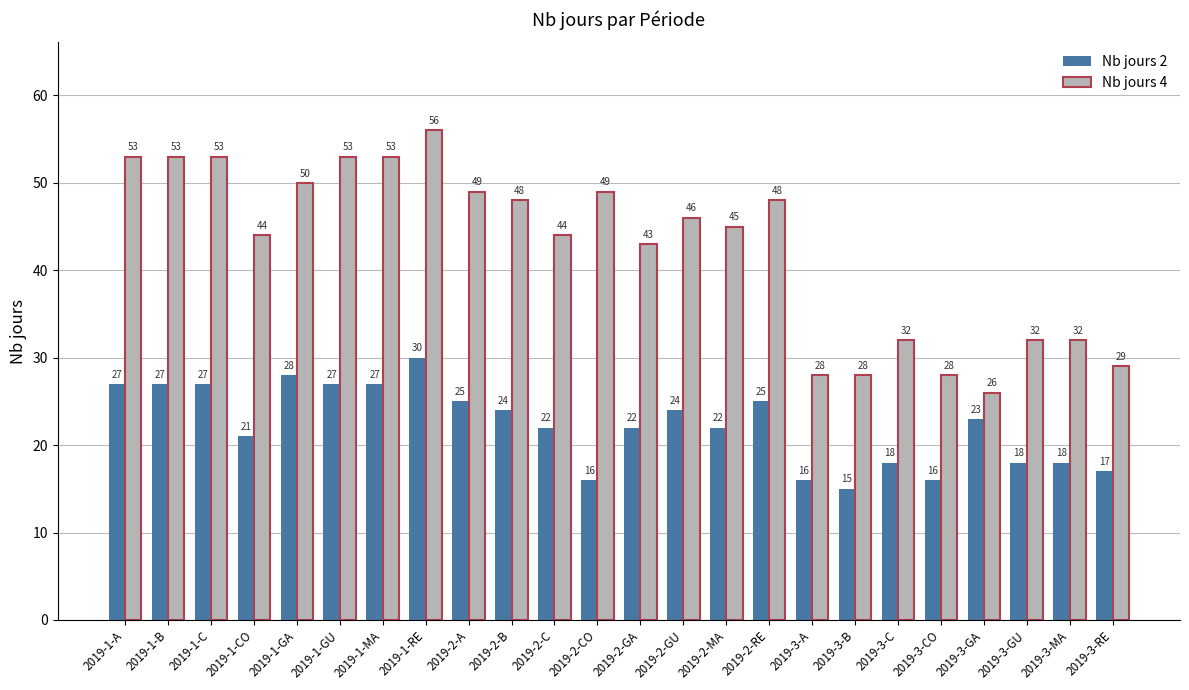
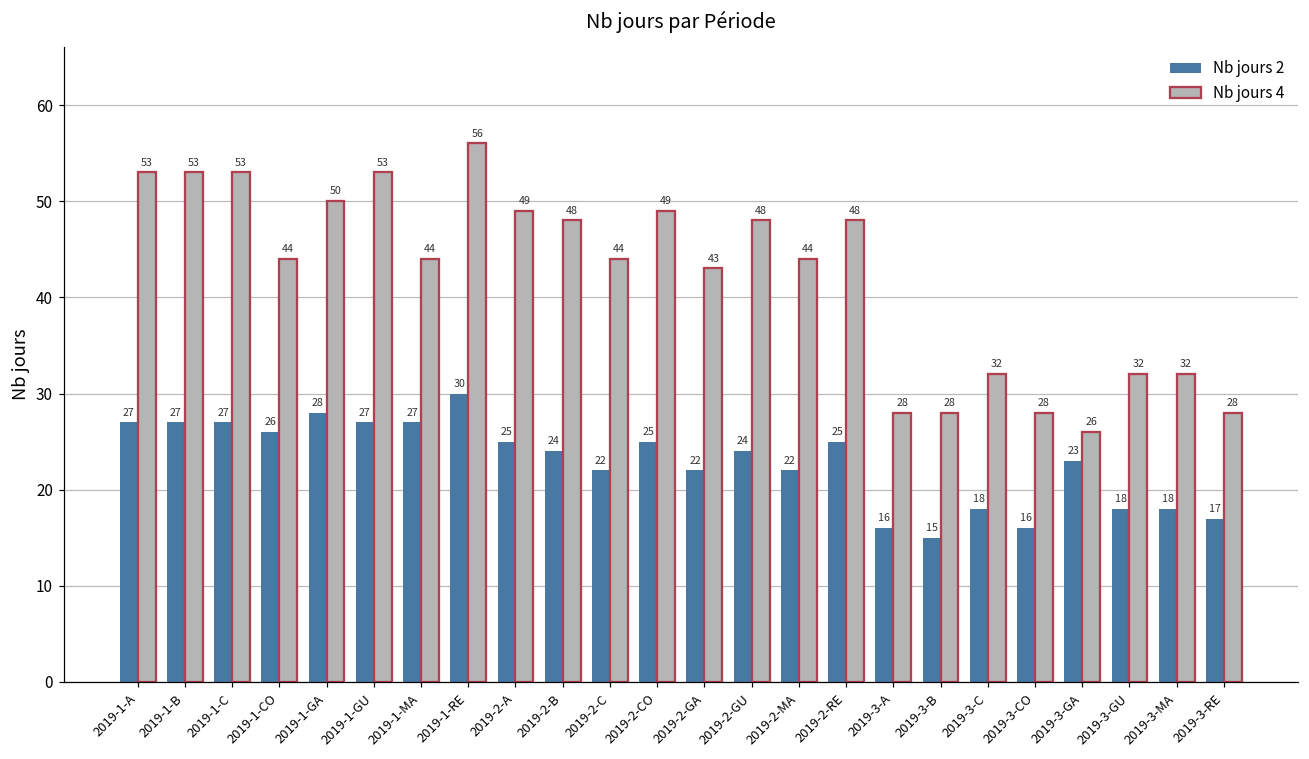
Nb jours 2, 2019-1-CO: 21 -> 26
Nb jours 4, 2019-1-MA: 53 -> 44
Nb jours 2, 2019-2-CO: 16 -> 25
Nb jours 4, 2019-2-GU: 46 -> 48
Nb jours 4, 2019-2-MA: 45 -> 44
Nb jours 4, 2019-3-RE: 29 -> 28
